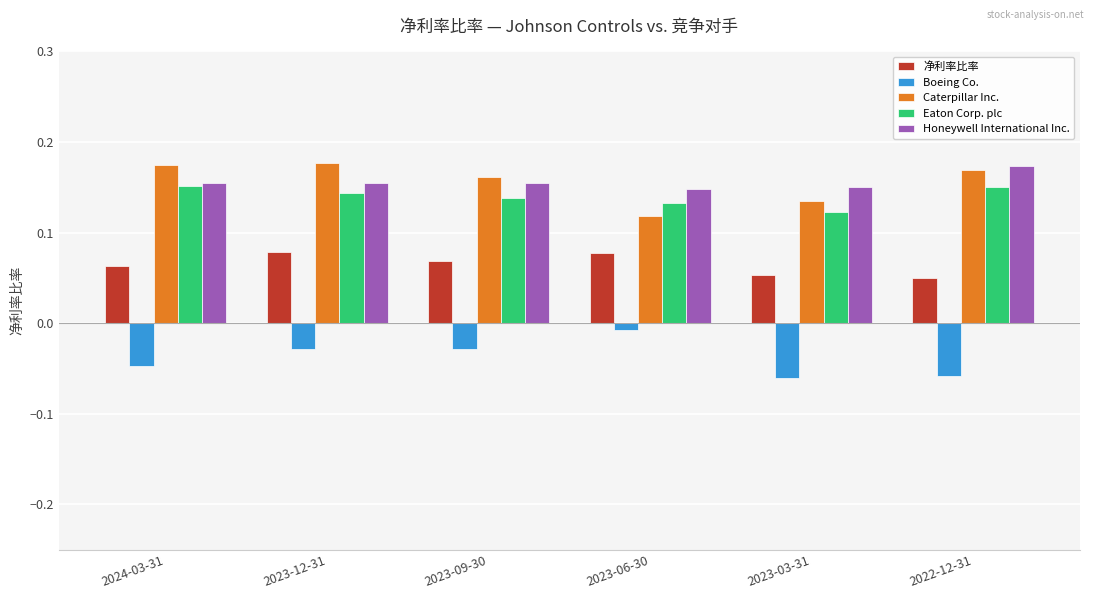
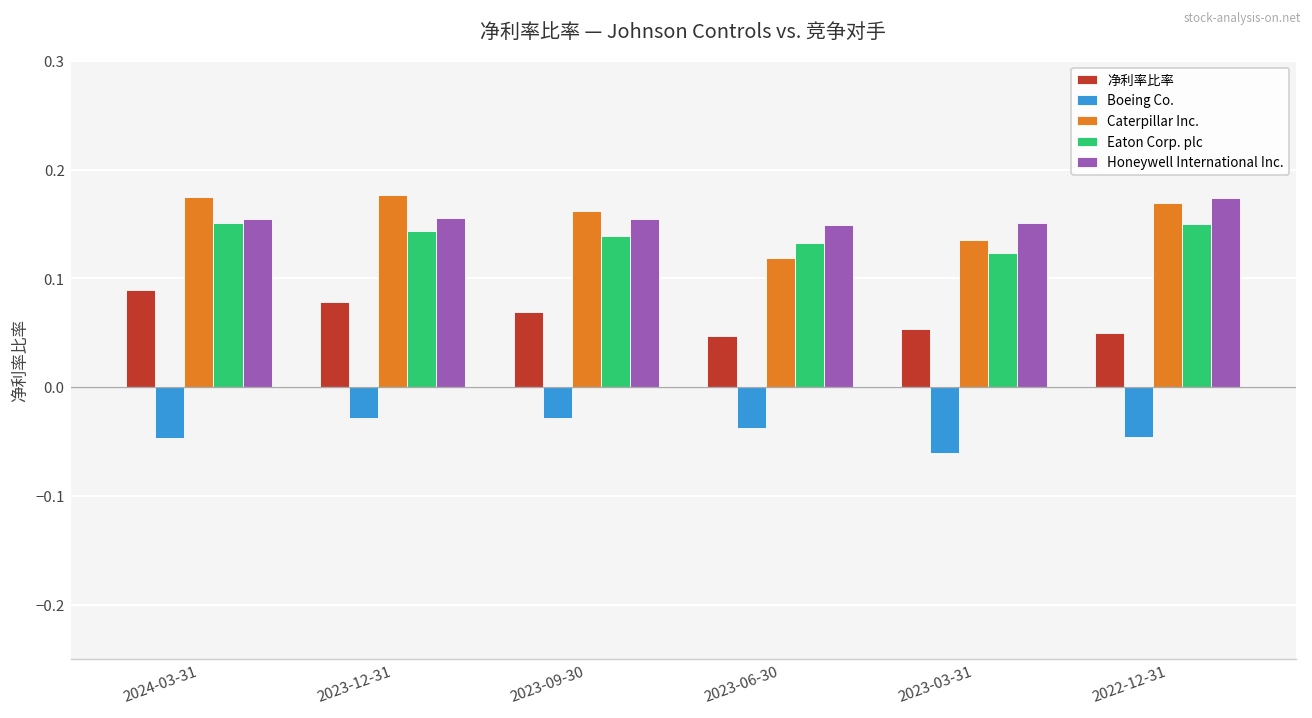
净利率比率, 2024-03-31: 0.06 -> 0.09
净利率比率, 2023-06-30: 0.08 -> 0.05
Boeing Co., 2023-06-30: -0.01 -> -0.04
Boeing Co., 2022-12-31: -0.06 -> -0.05
